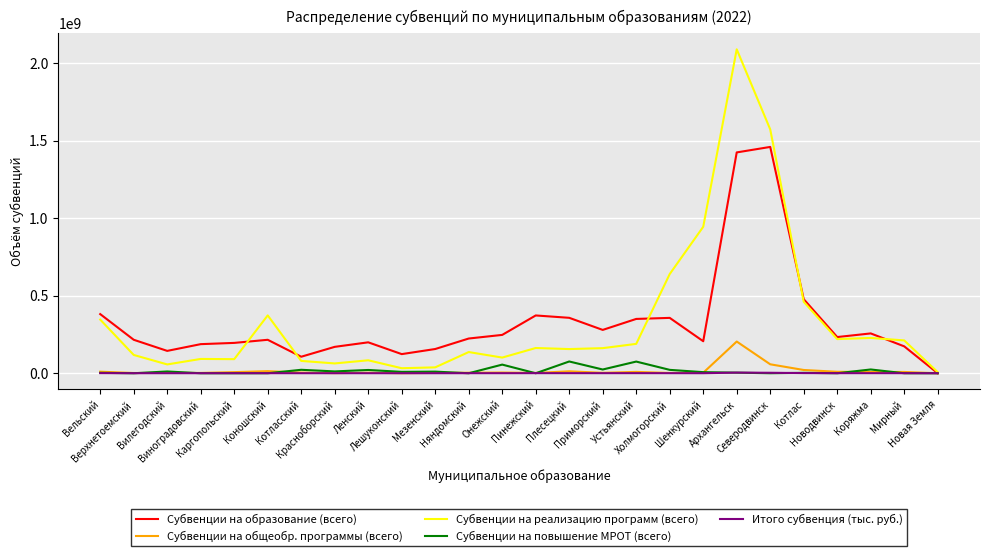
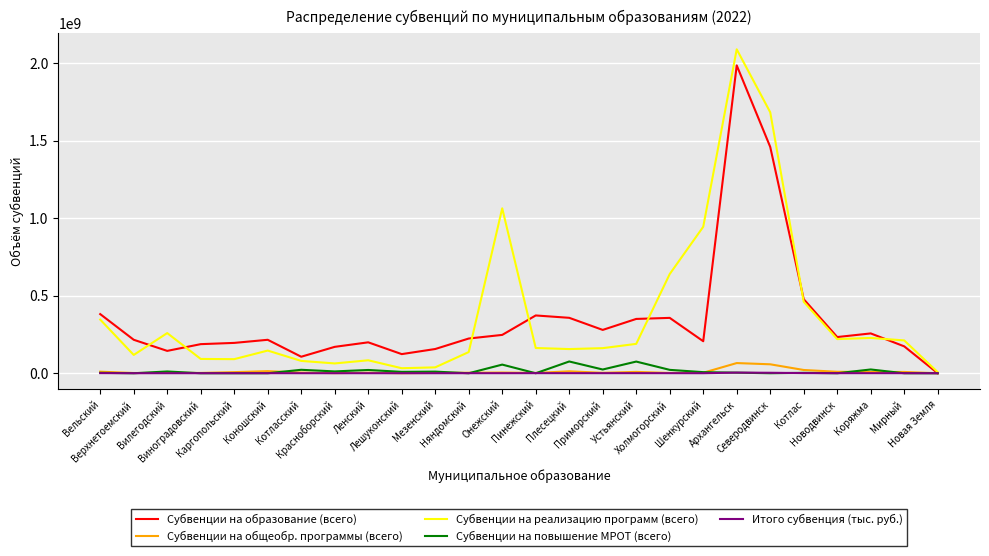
Субвенции на реализацию программ (всего), Вилегодский: 60000000 -> 260000000
Субвенции на реализацию программ (всего), Коношский: 370000000 -> 150000000
Субвенции на реализацию программ (всего), Онежский: 100000000 -> 1060000000
Субвенции на образование (всего), Архангельск: 1420000000 -> 1980000000
Субвенции на общеобр. программы (всего), Архангельск: 200000000 -> 70000000
Субвенции на реализацию программ (всего), Северодвинск: 1570000000 -> 1680000000
